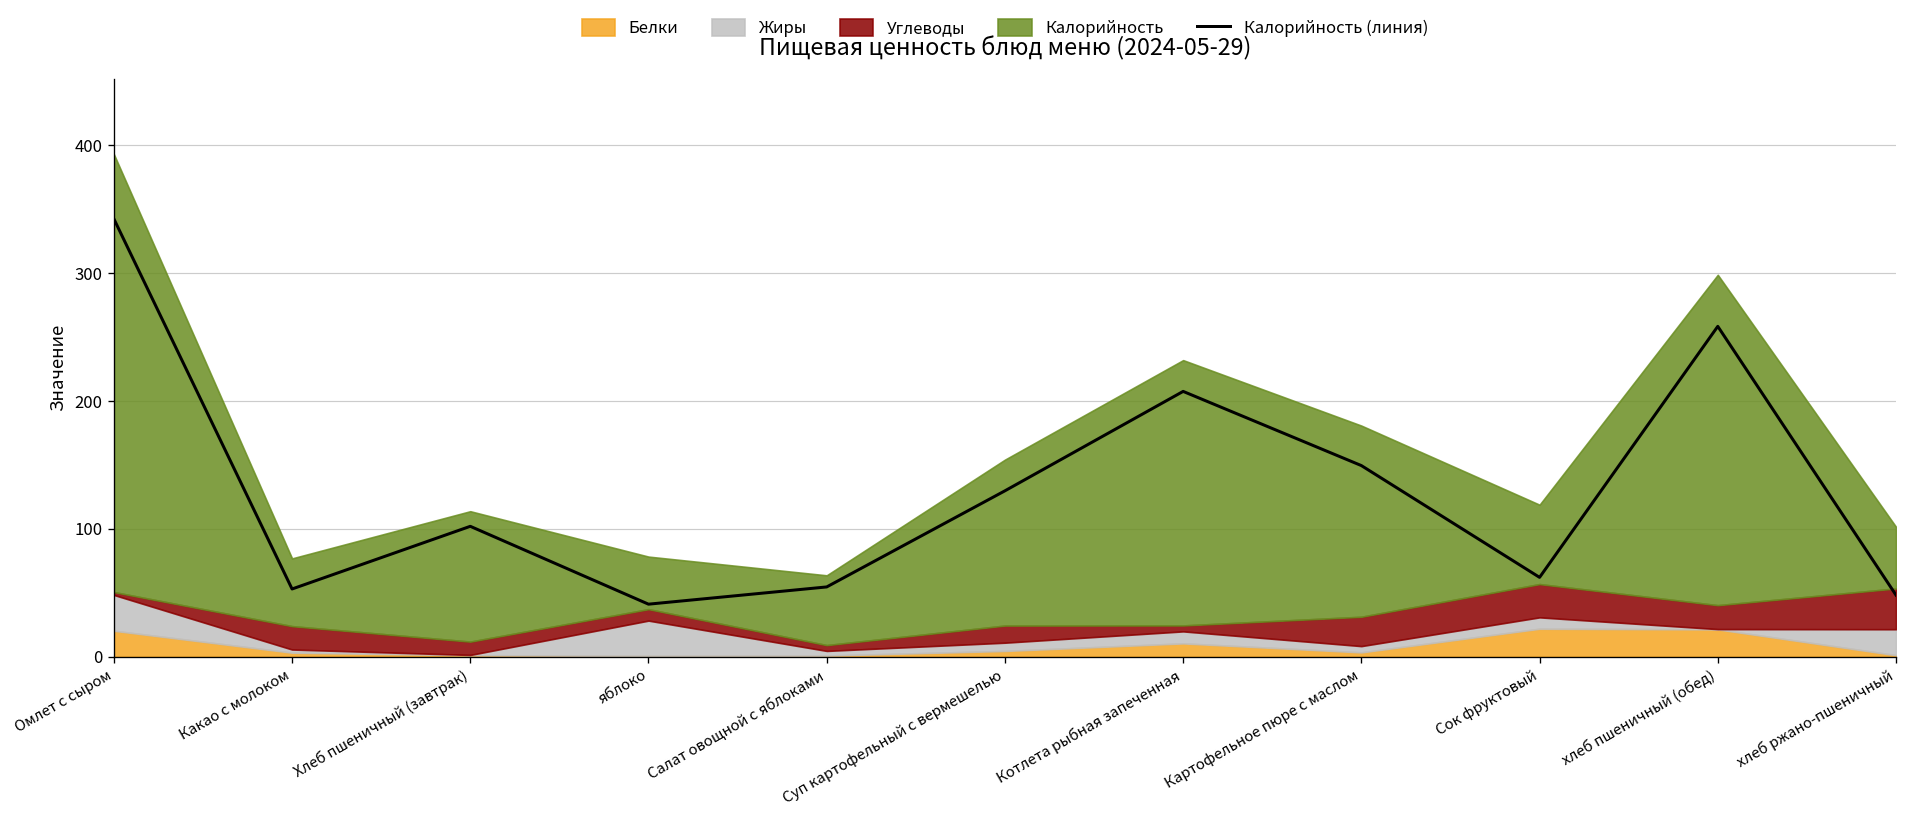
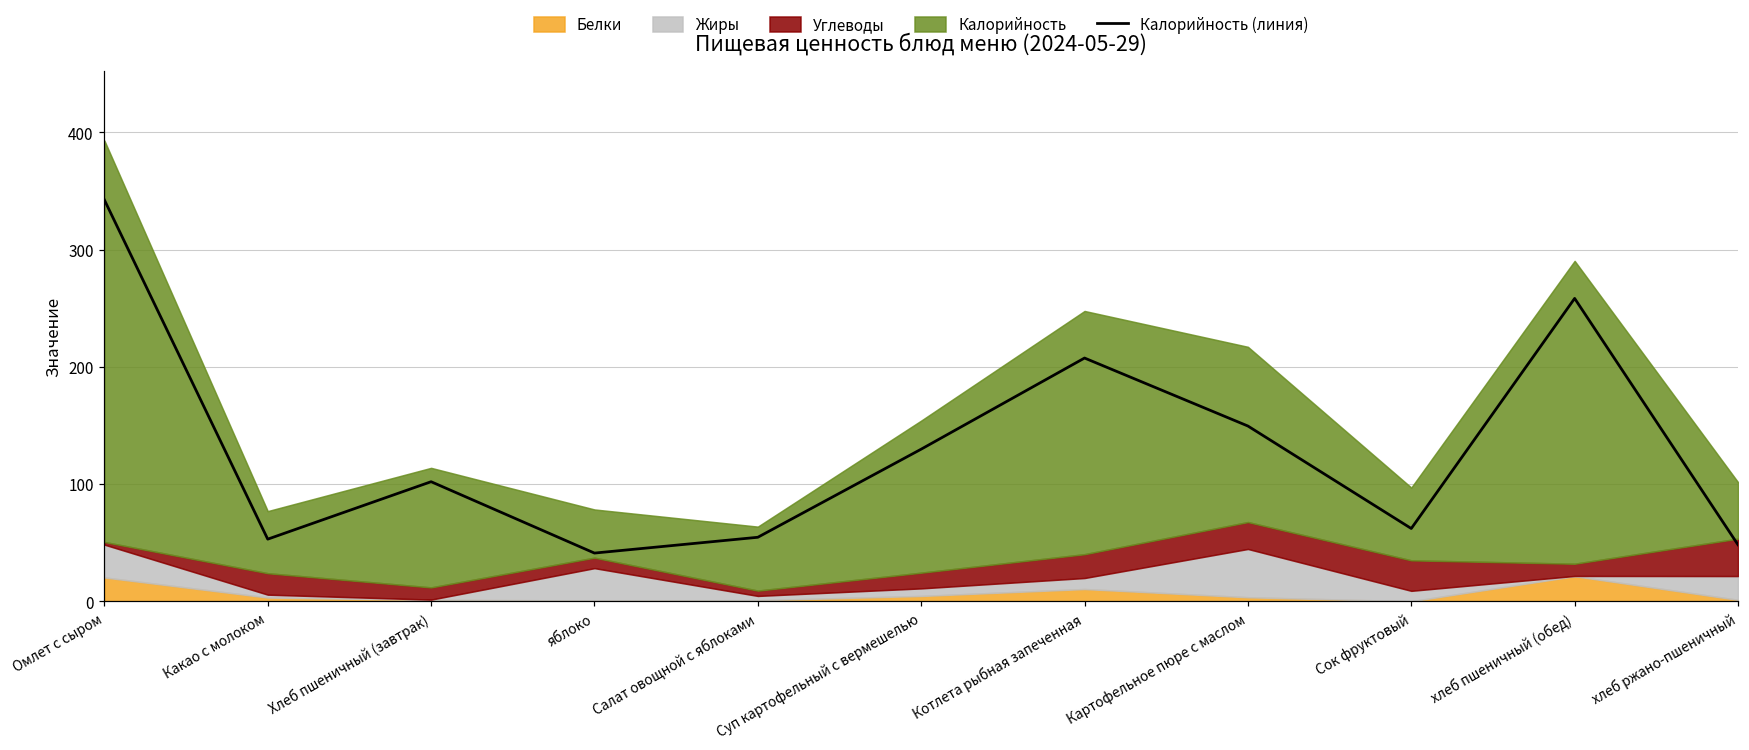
Углеводы, Котлета рыбная запеченная: 5 -> 20
Жиры, Картофельное пюре с маслом: 5 -> 41
Белки, Сок фруктовый: 22 -> 0
Углеводы, хлеб пшеничный (обед): 19 -> 10
